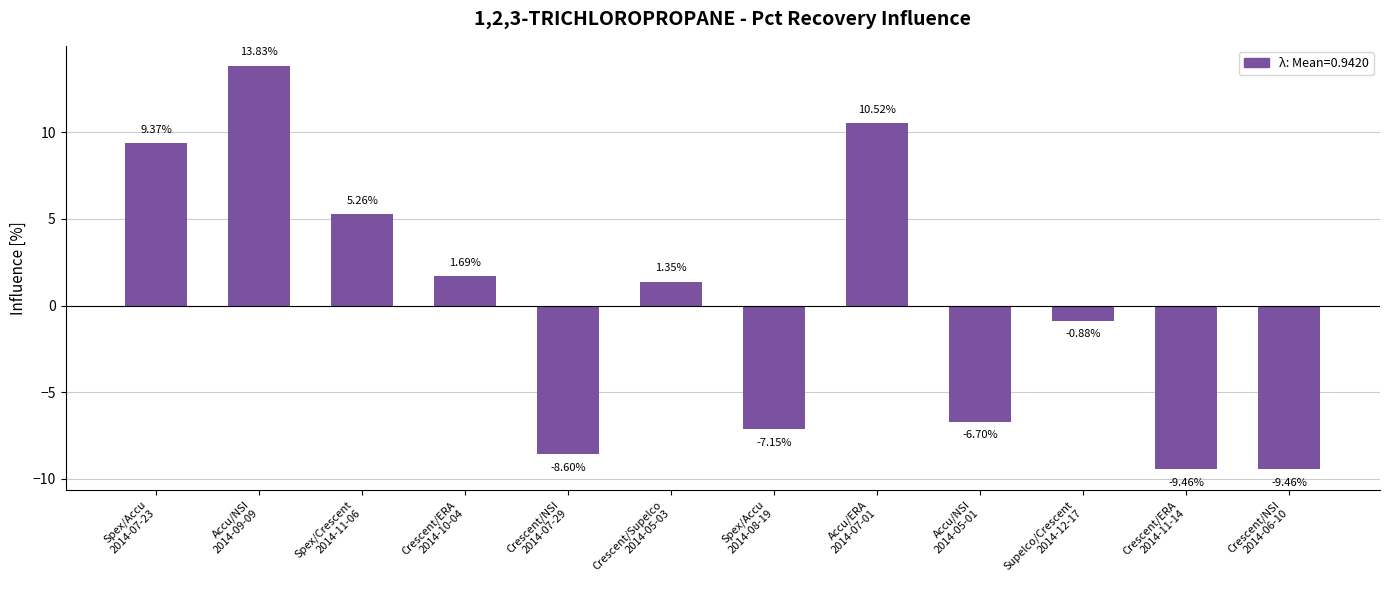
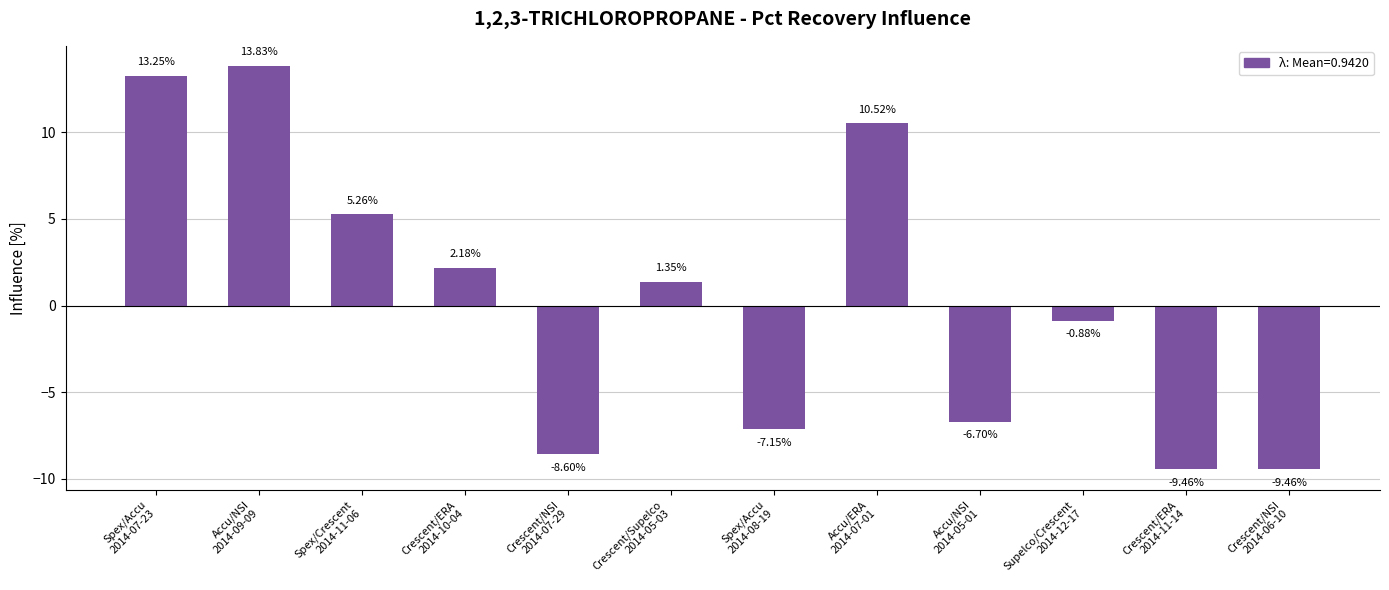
Spex/Accu 2014-07-23: 9.37% -> 13.25%
Crescent/ERA 2014-10-04: 1.69% -> 2.18%
